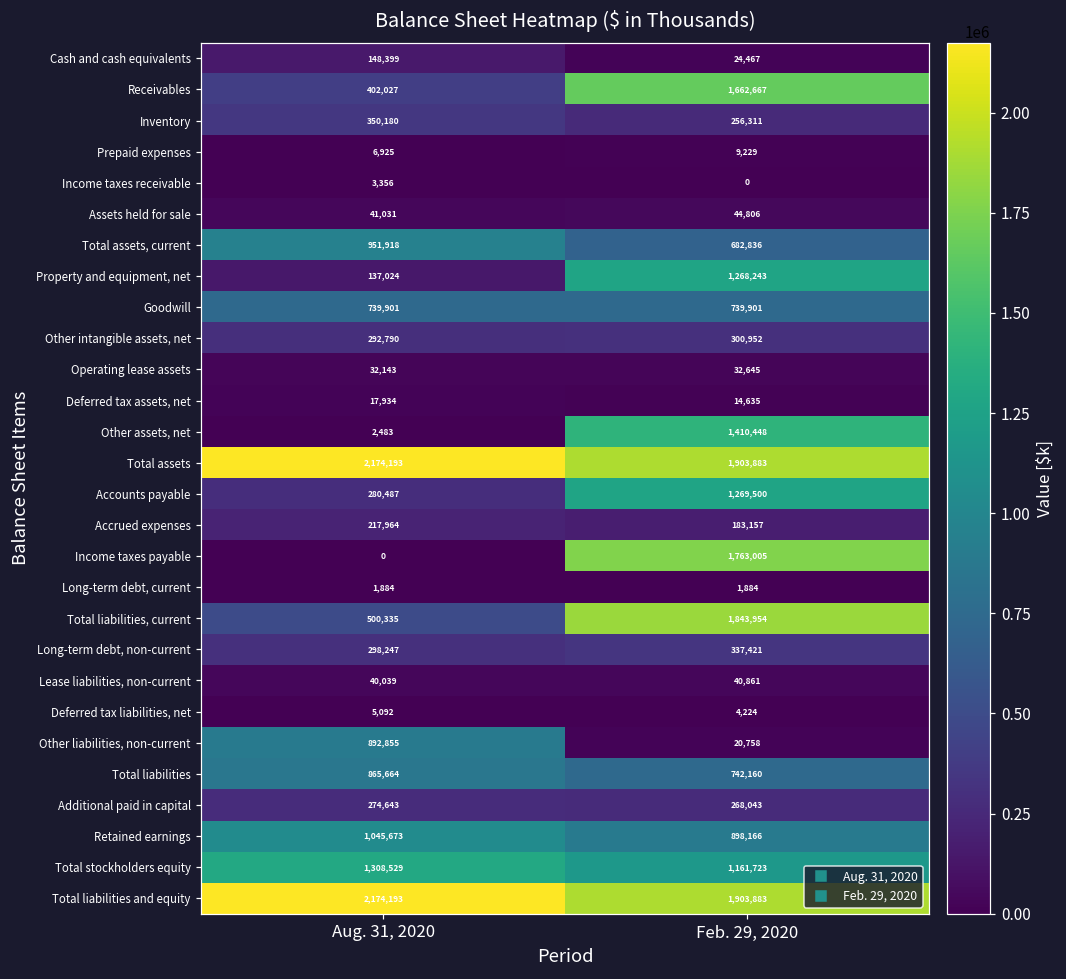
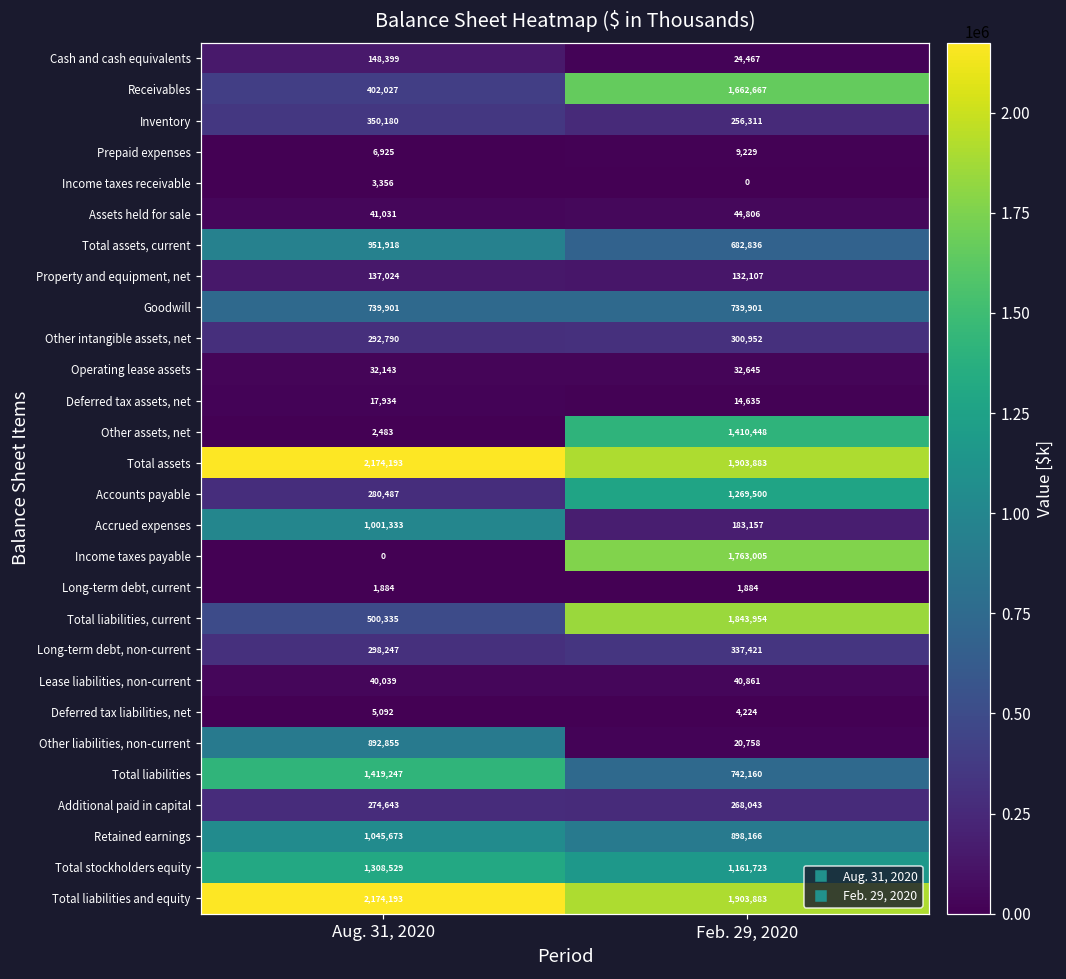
Property and equipment, net, Feb. 29, 2020: 1,268,243 -> 132,107
Accrued expenses, Aug. 31, 2020: 217,964 -> 1,001,333
Total liabilities, Aug. 31, 2020: 865,664 -> 1,419,247
